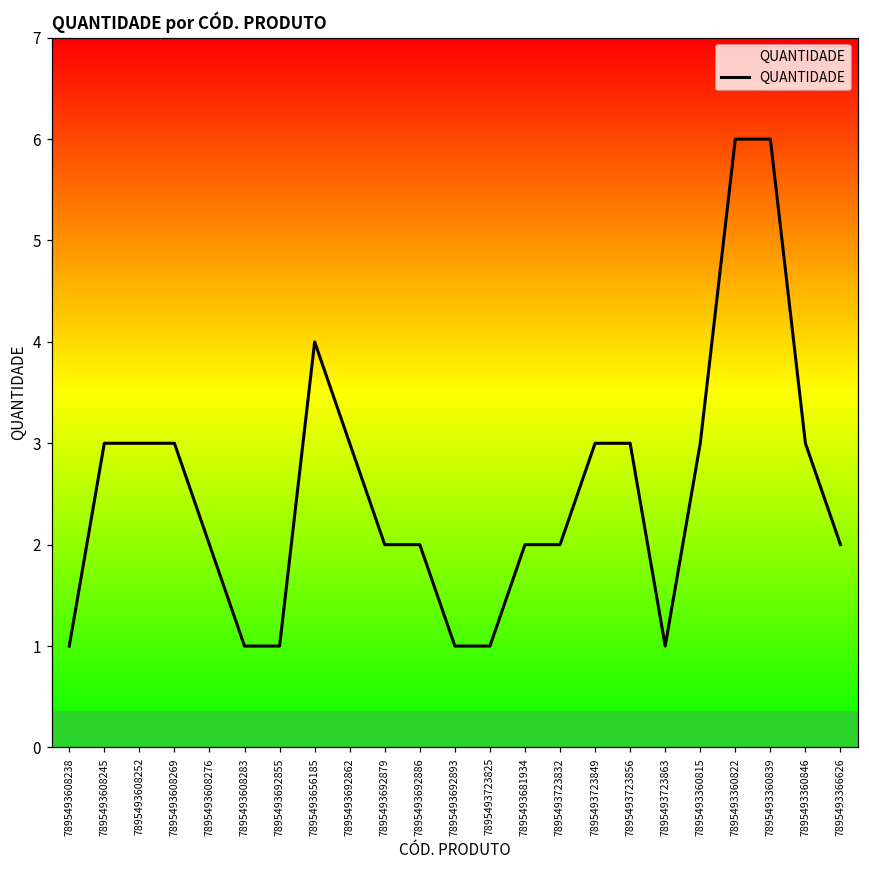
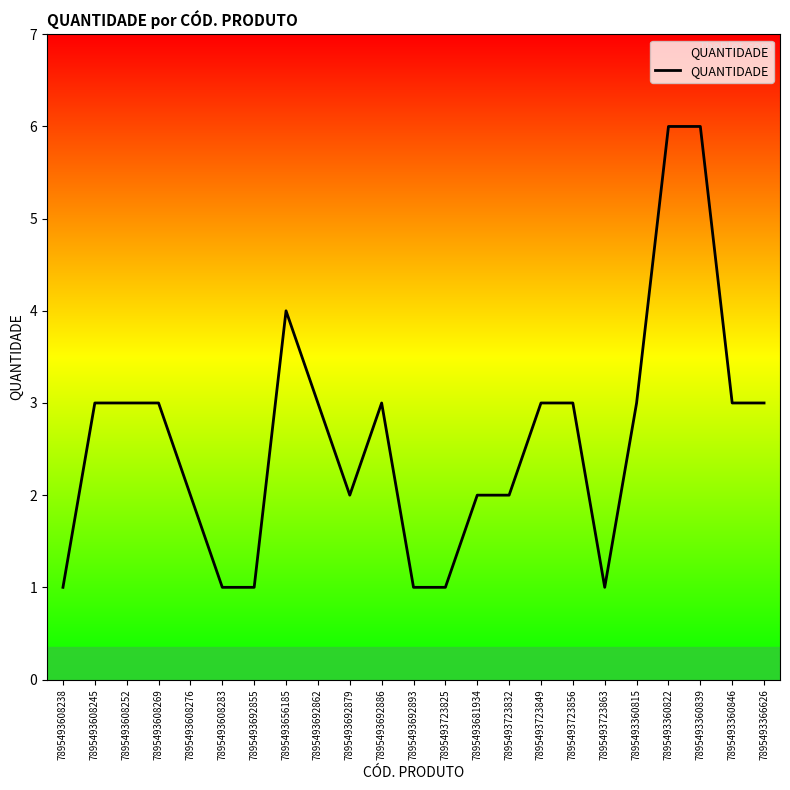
7895493692886: 2 -> 3
7895493366626: 2 -> 3
